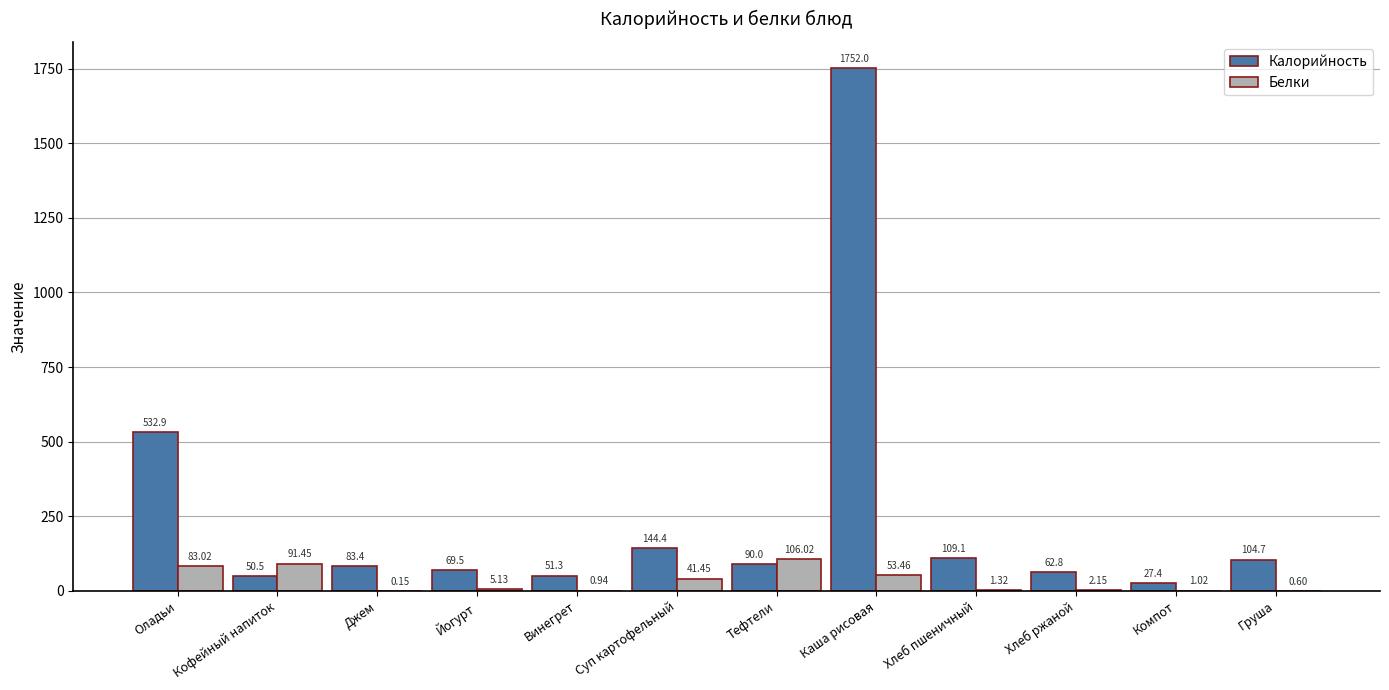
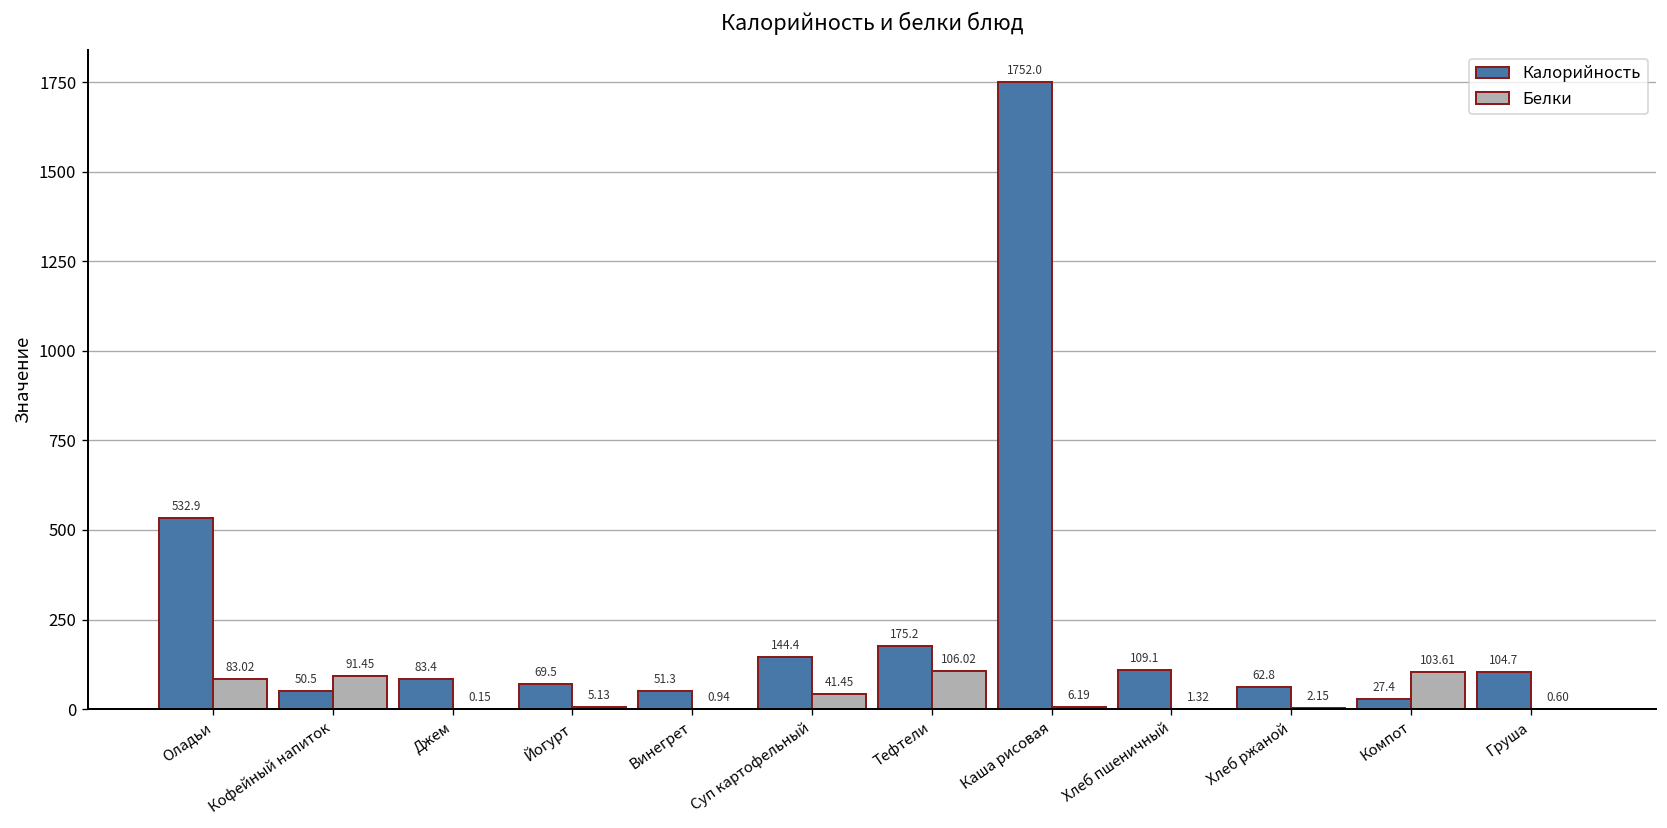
Калорийность, Тефтели: 90.0 -> 175.2
Белки, Каша рисовая: 53.46 -> 6.19
Белки, Компот: 1.02 -> 103.61
